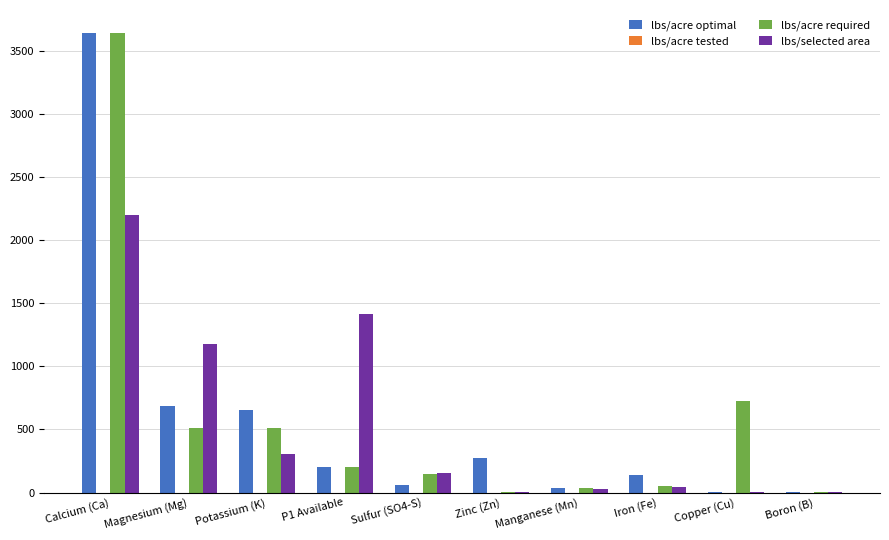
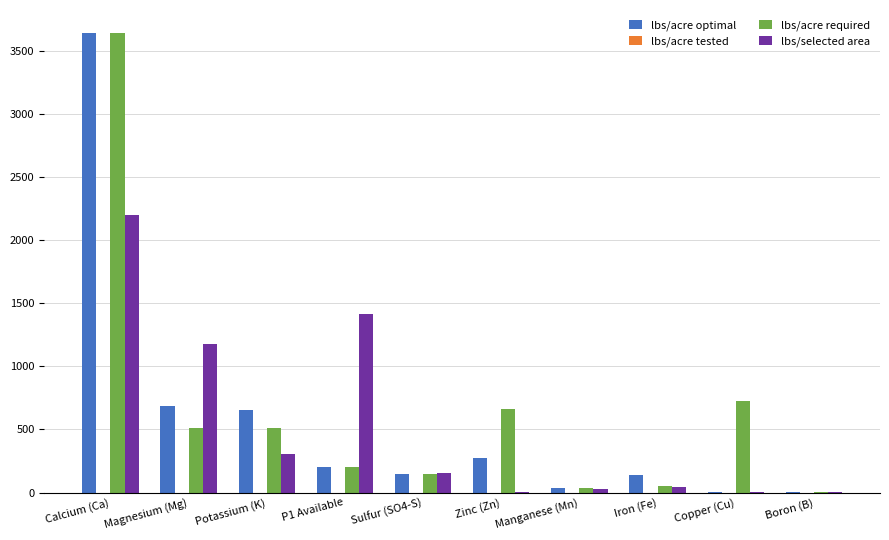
lbs/acre optimal, Sulfur (SO4-S): 60 -> 150
lbs/acre required, Zinc (Zn): 10 -> 670
